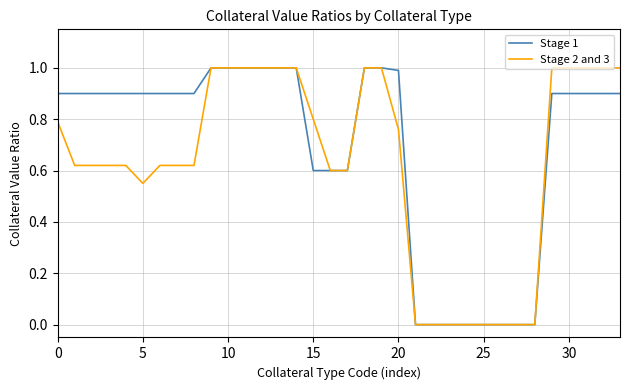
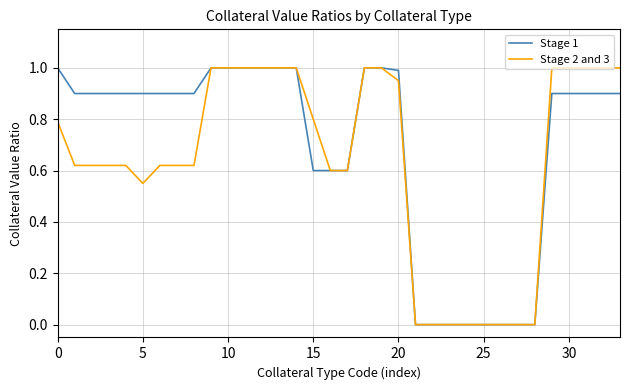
Stage 1, 0: 0.9 -> 1.0
Stage 2 and 3, 20: 0.76 -> 0.95
